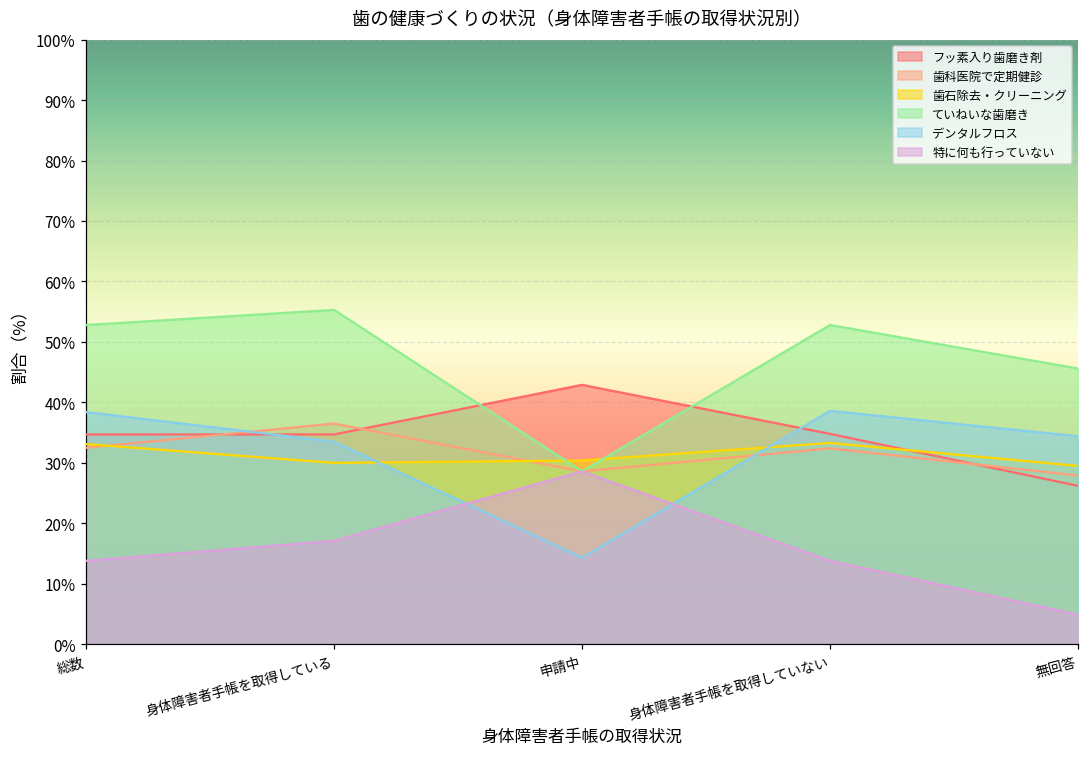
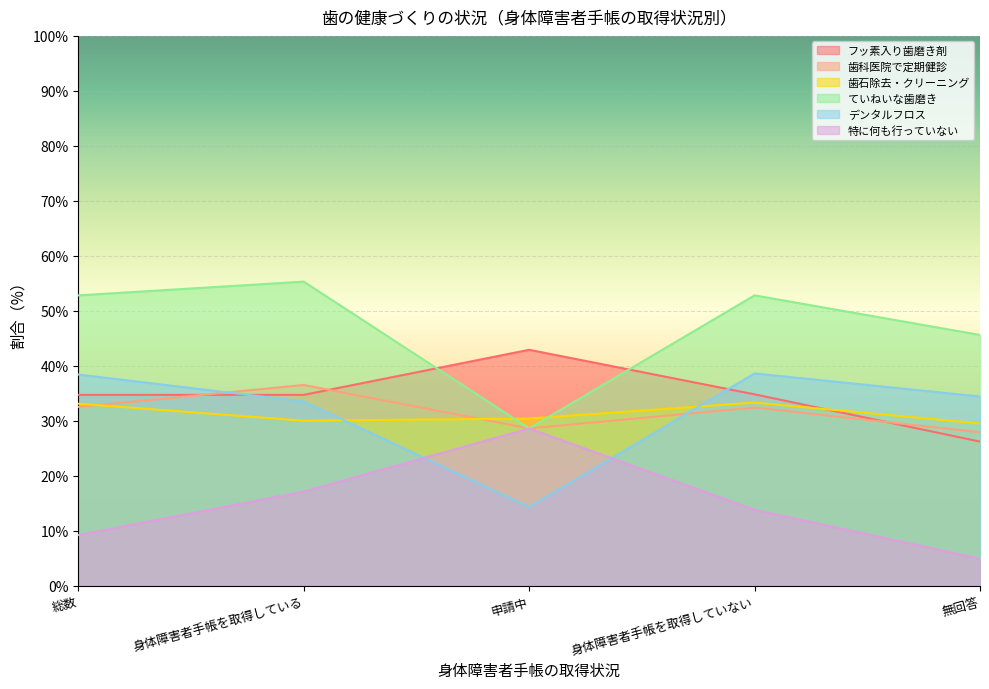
特に何も行っていない, 総数: 14% -> 9%
